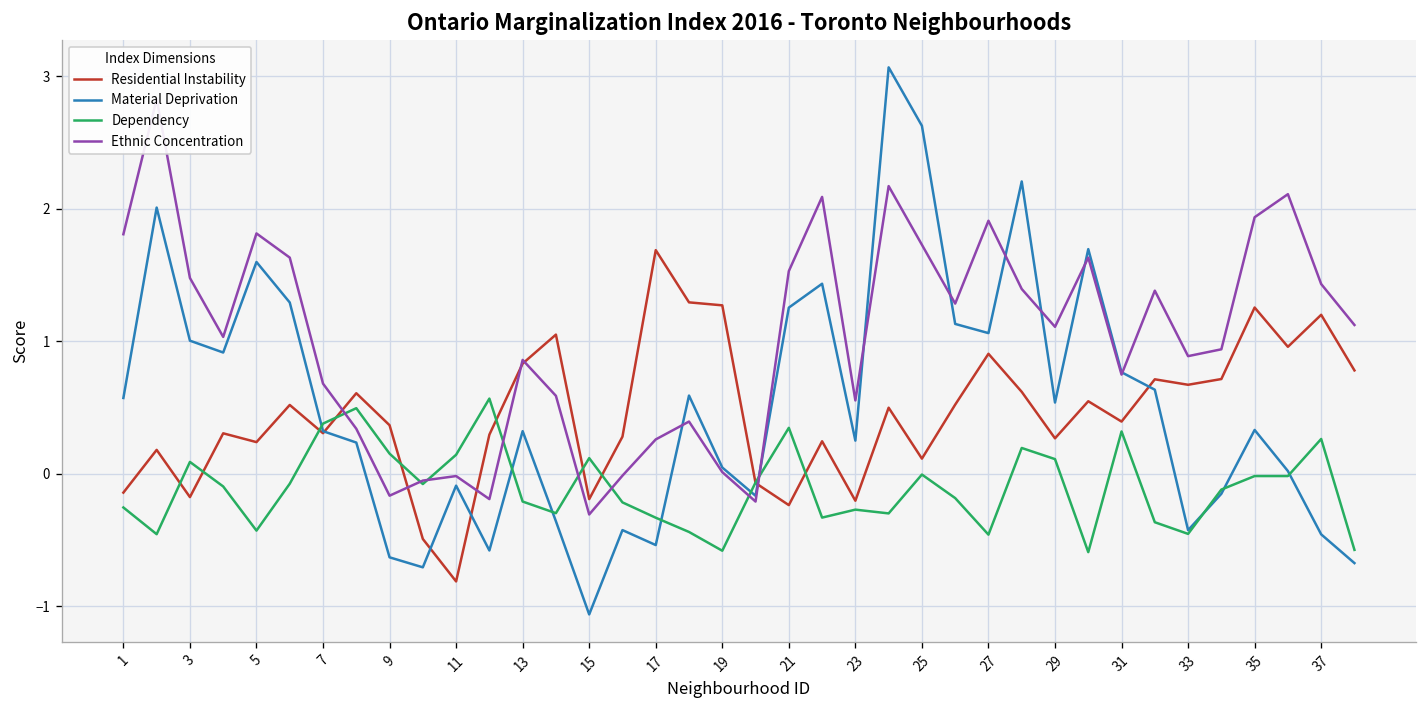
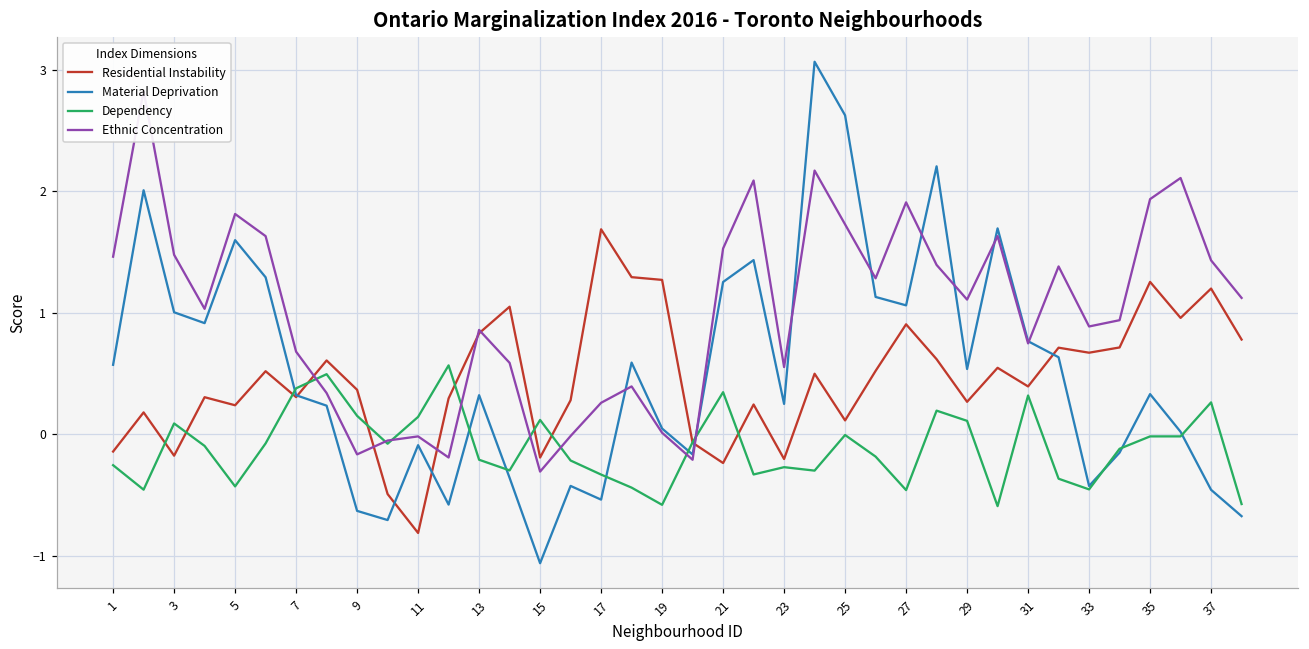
Ethnic Concentration, 1: 1.81 -> 1.46
